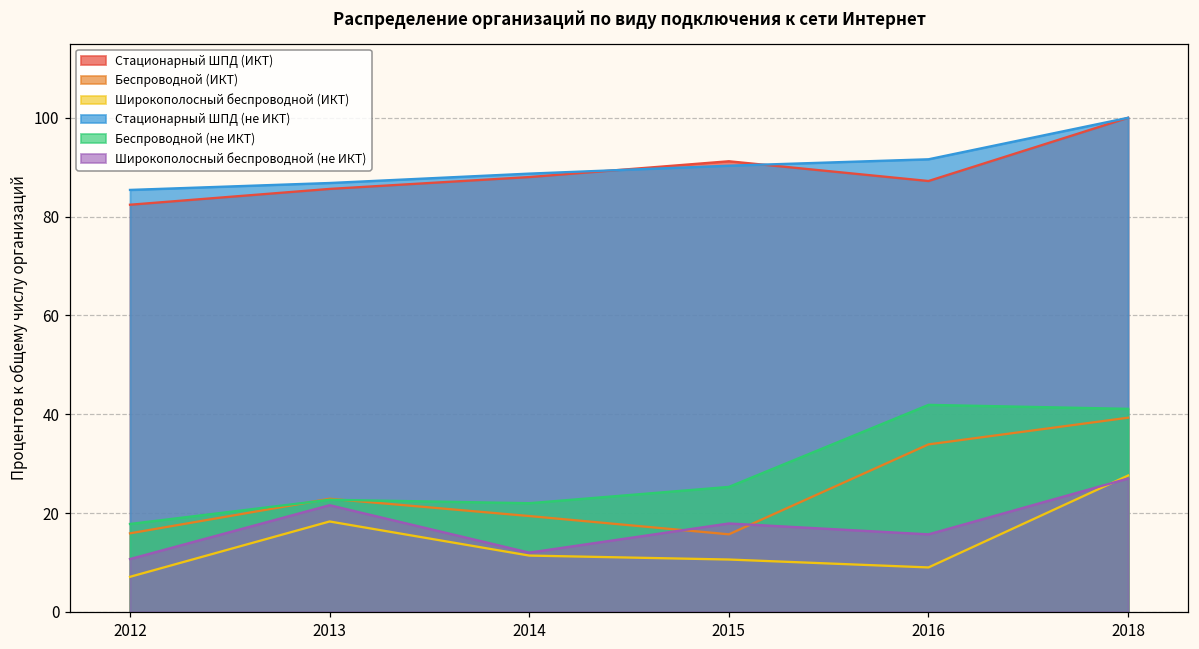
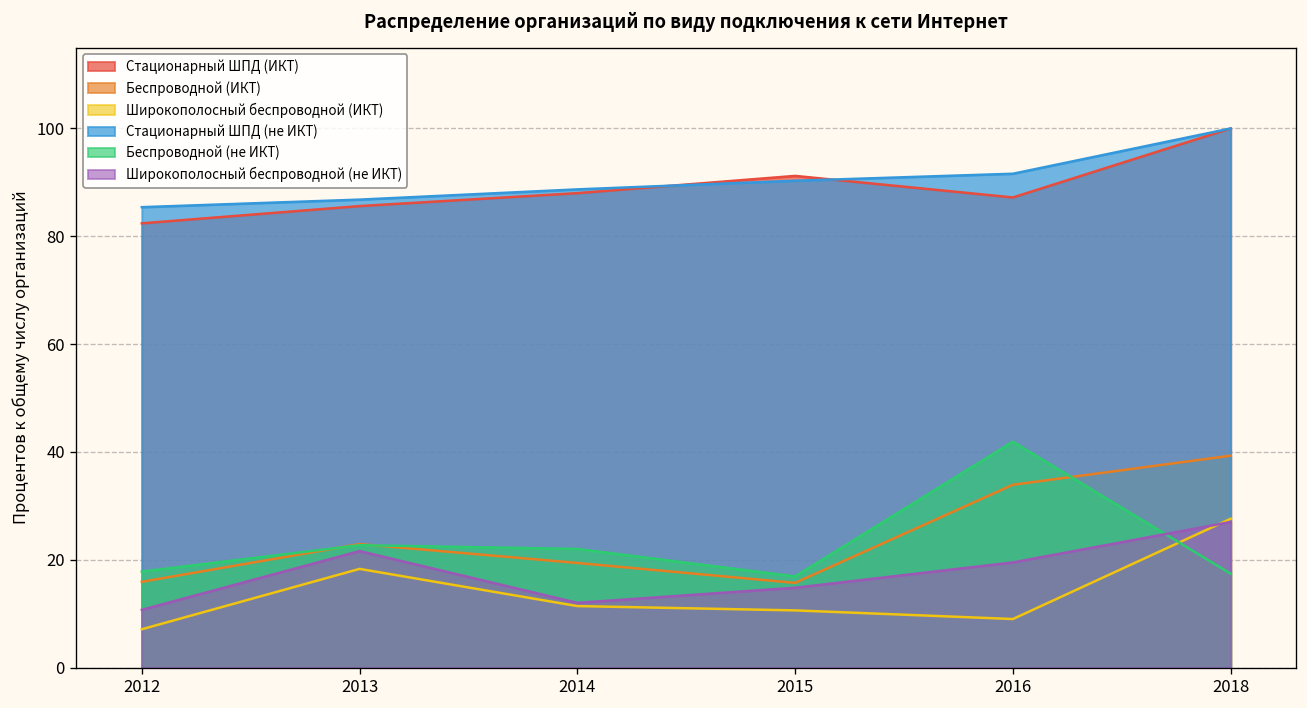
Беспроводной (не ИКТ), 2015: 25 -> 17
Широкополосный беспроводной (не ИКТ), 2015: 18 -> 15
Широкополосный беспроводной (не ИКТ), 2016: 16 -> 20
Беспроводной (не ИКТ), 2018: 41 -> 17
